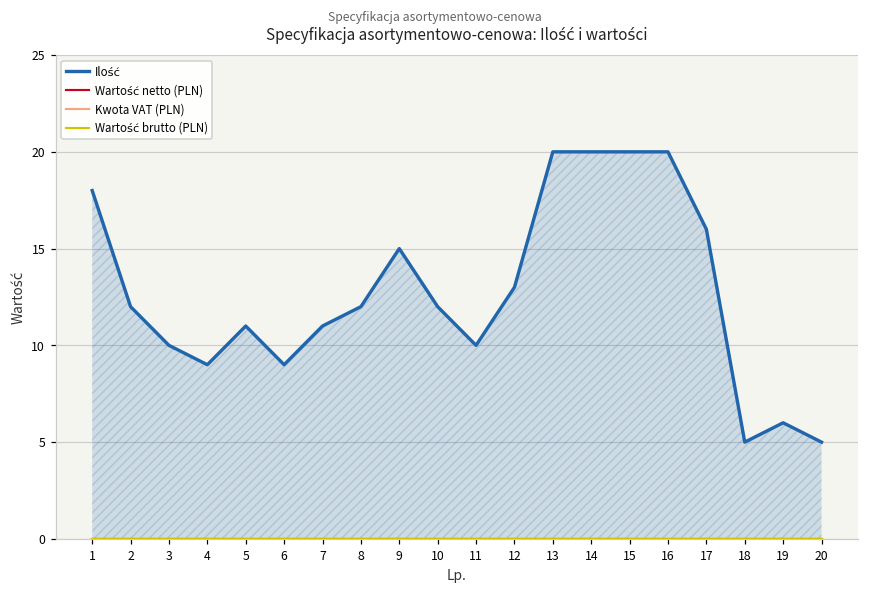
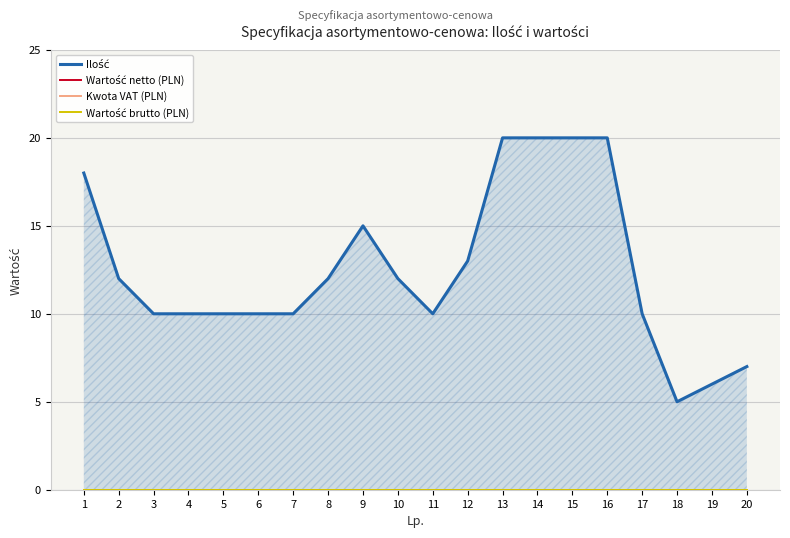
Ilość, 4: 9 -> 10
Ilość, 5: 11 -> 10
Ilość, 6: 9 -> 10
Ilość, 7: 11 -> 10
Ilość, 17: 16 -> 10
Ilość, 20: 5 -> 7
